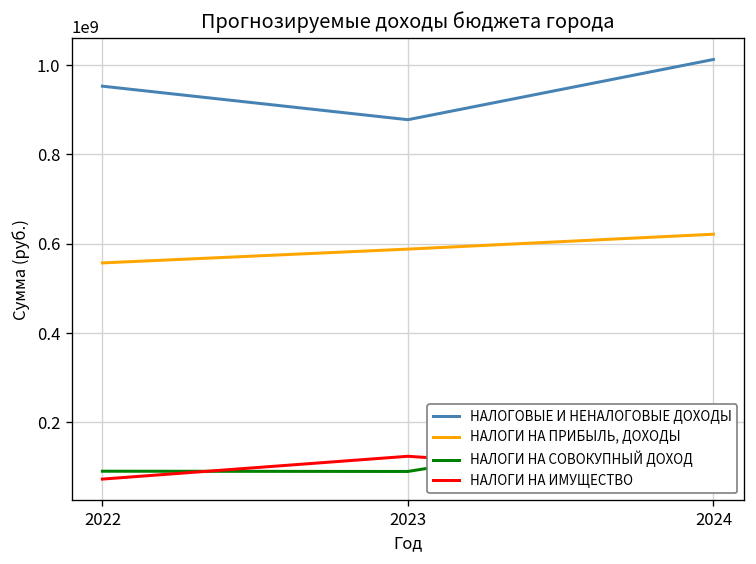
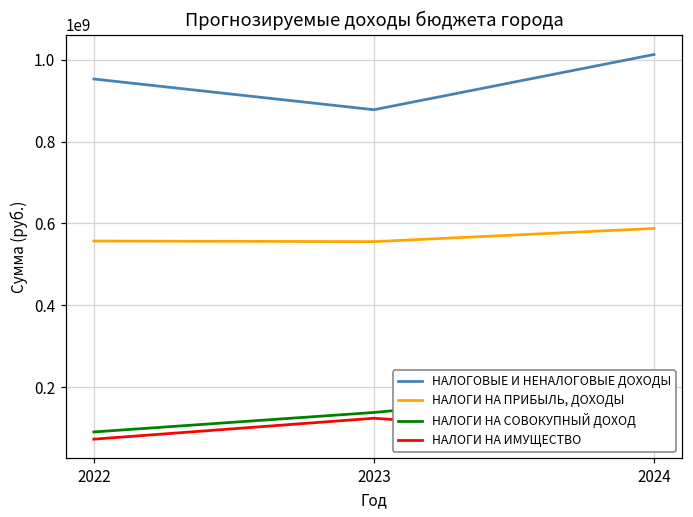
НАЛОГИ НА ПРИБЫЛЬ, ДОХОДЫ, 2023: 590000000 -> 560000000
НАЛОГИ НА СОВОКУПНЫЙ ДОХОД, 2023: 90000000 -> 140000000
НАЛОГИ НА ПРИБЫЛЬ, ДОХОДЫ, 2024: 620000000 -> 590000000
